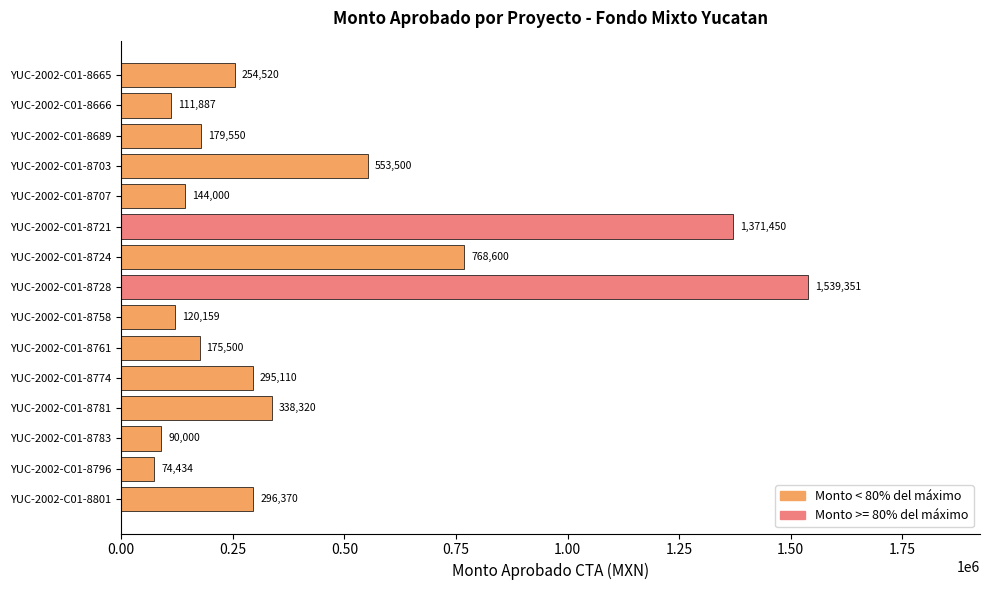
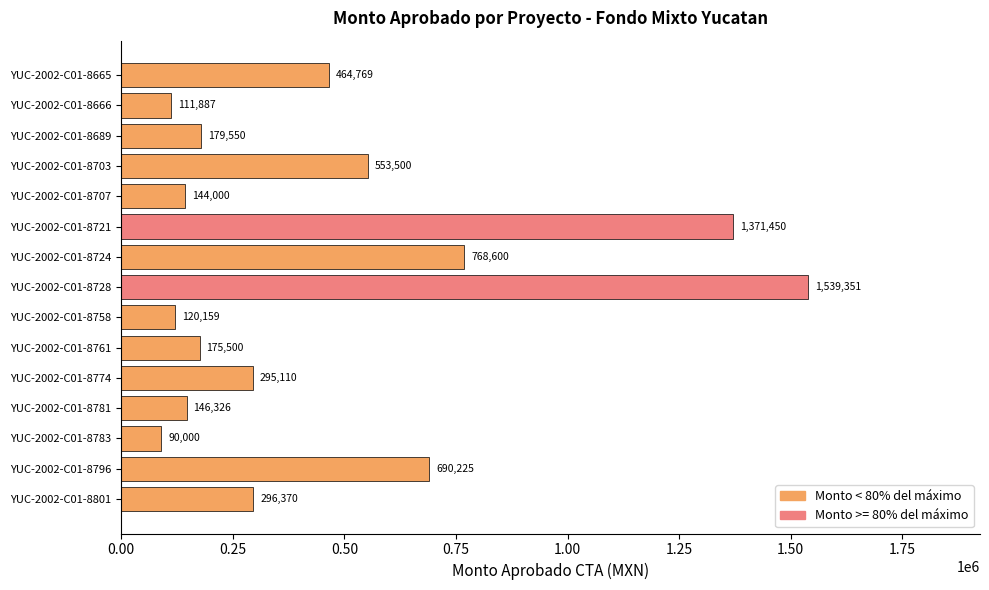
YUC-2002-C01-8665: 254,520 -> 464,769
YUC-2002-C01-8781: 338,320 -> 146,326
YUC-2002-C01-8796: 74,434 -> 690,225
